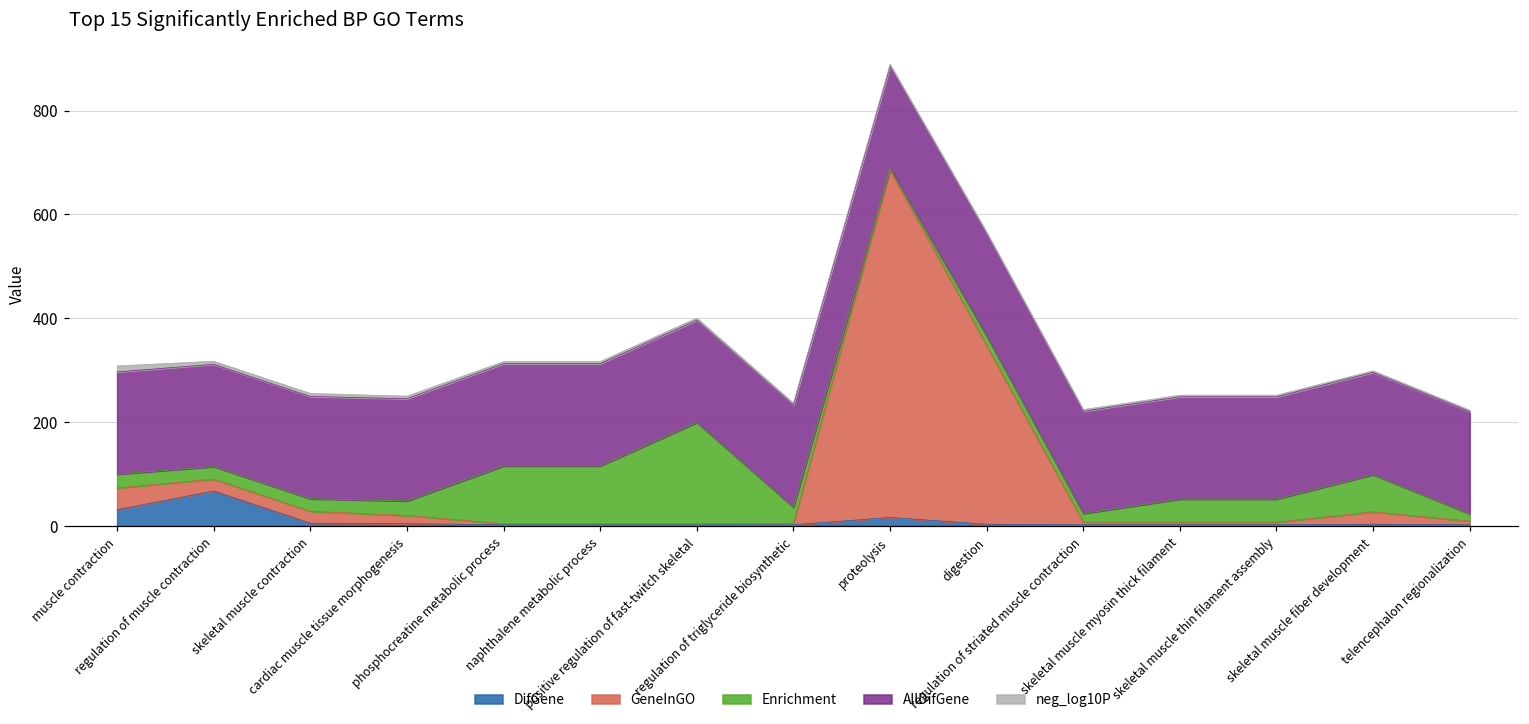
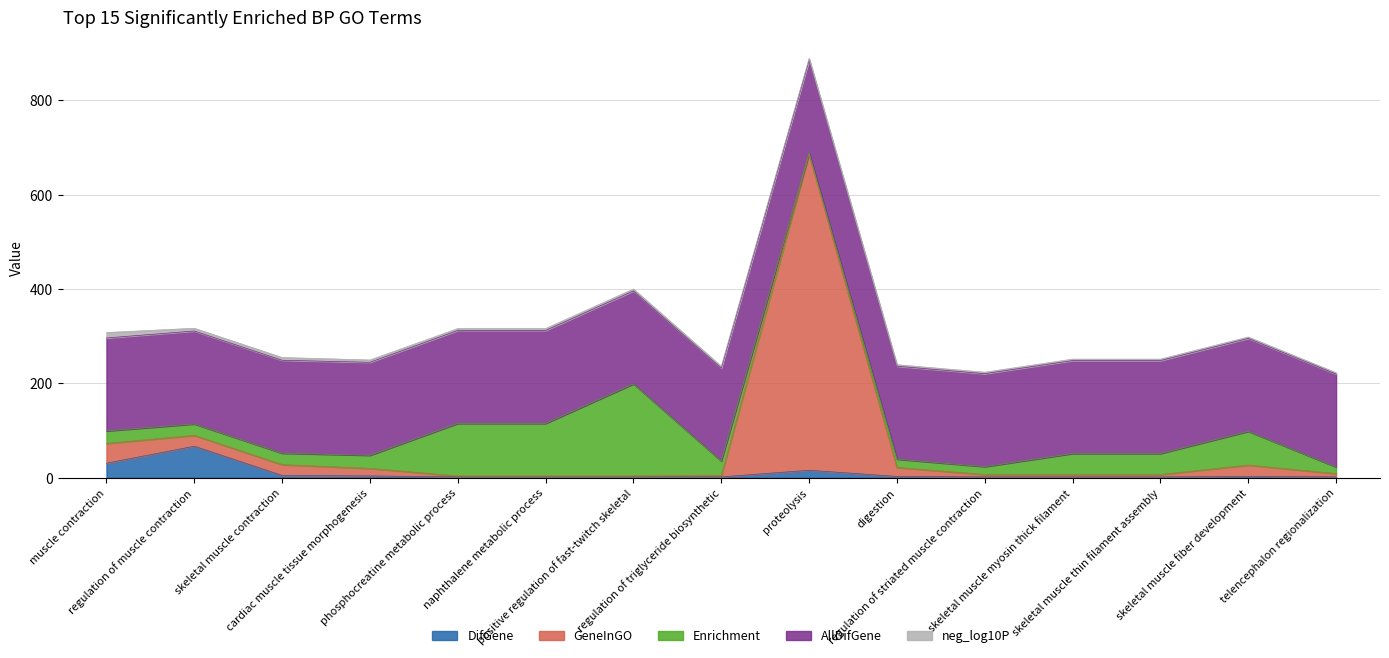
GeneInGO, digestion: 350 -> 20
